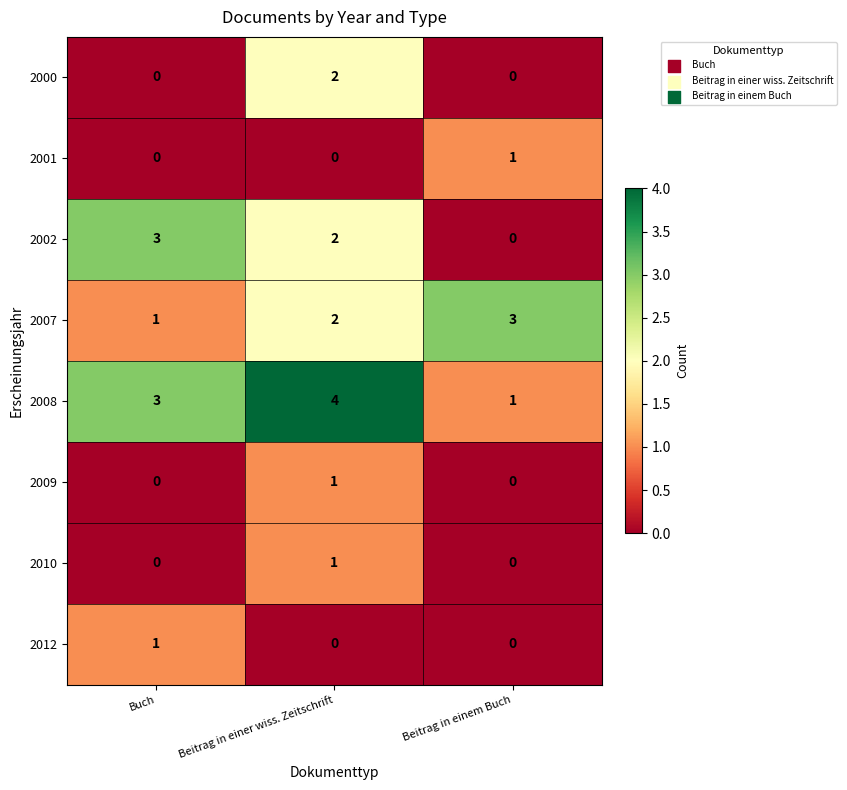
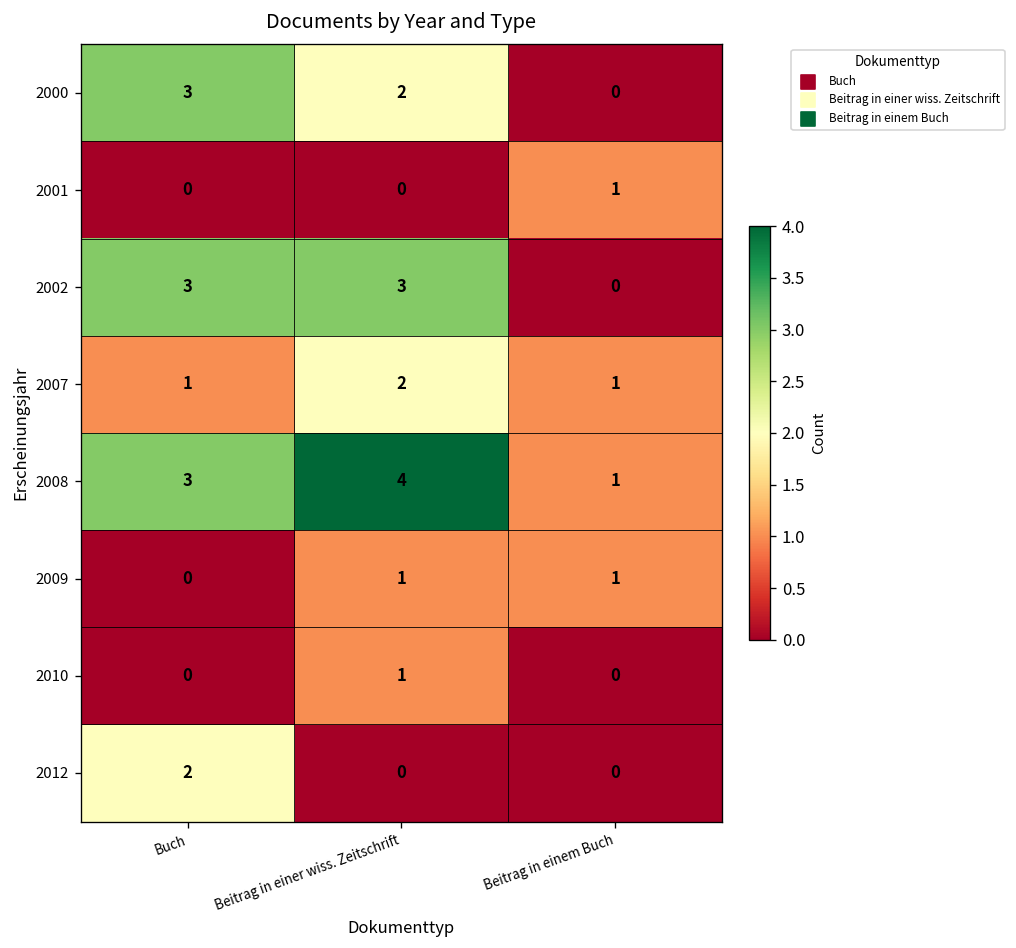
2000, Buch: 0 -> 3
2002, Beitrag in einer wiss. Zeitschrift: 2 -> 3
2007, Beitrag in einem Buch: 3 -> 1
2009, Beitrag in einem Buch: 0 -> 1
2012, Buch: 1 -> 2
